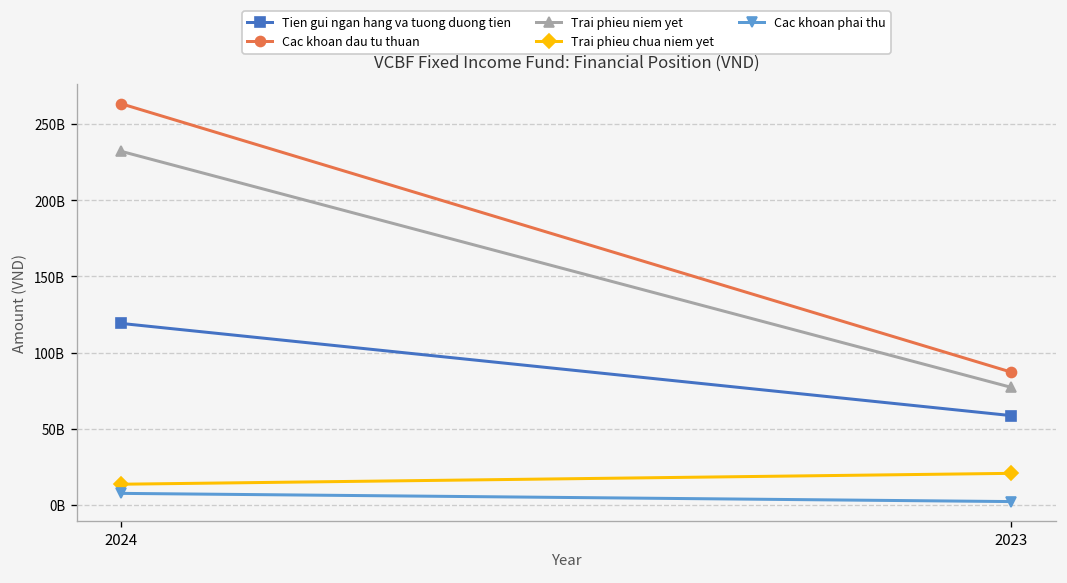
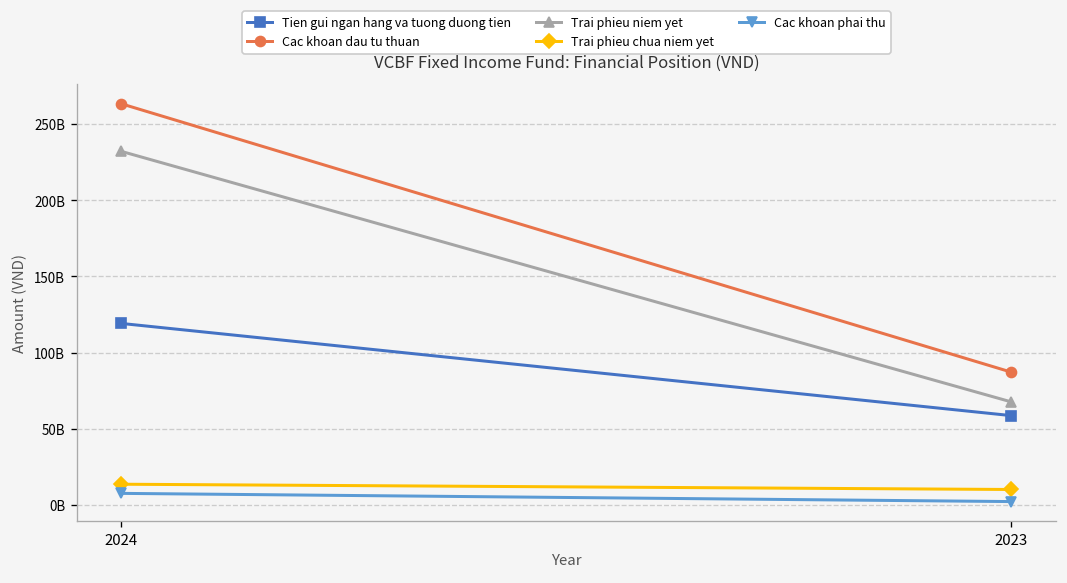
Trai phieu niem yet, 2023: 77000000000 -> 68000000000
Trai phieu chua niem yet, 2023: 21000000000 -> 10000000000
